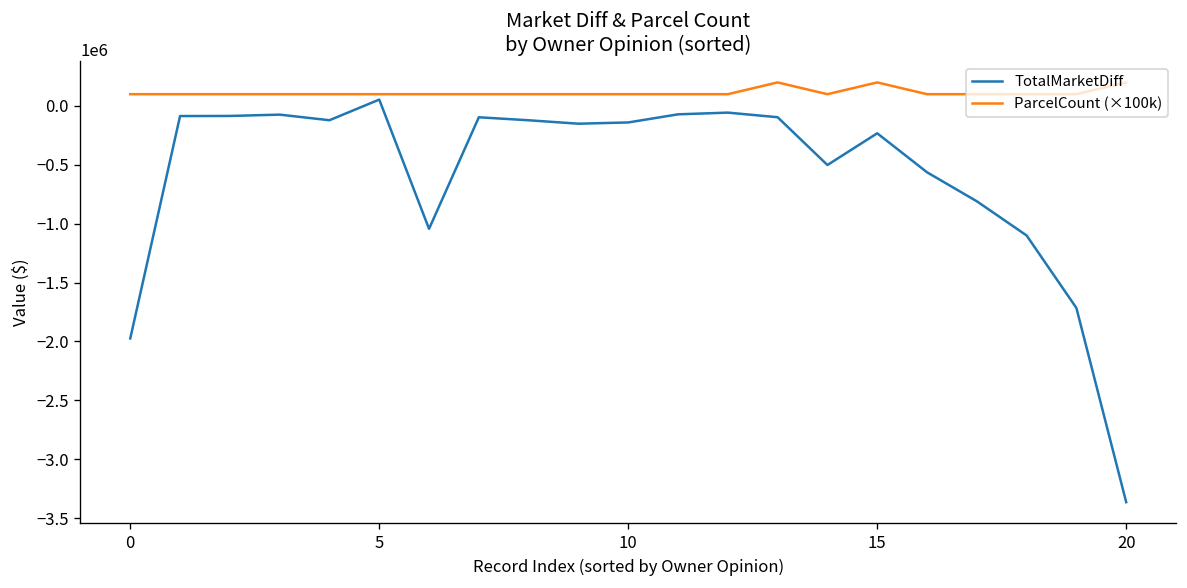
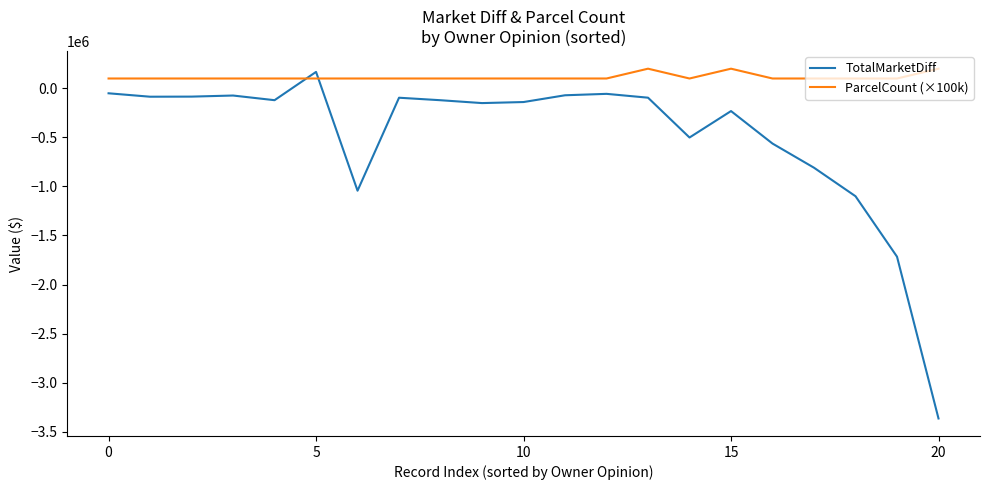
TotalMarketDiff, 0: -2000000 -> -100000
TotalMarketDiff, 5: 100000 -> 200000
